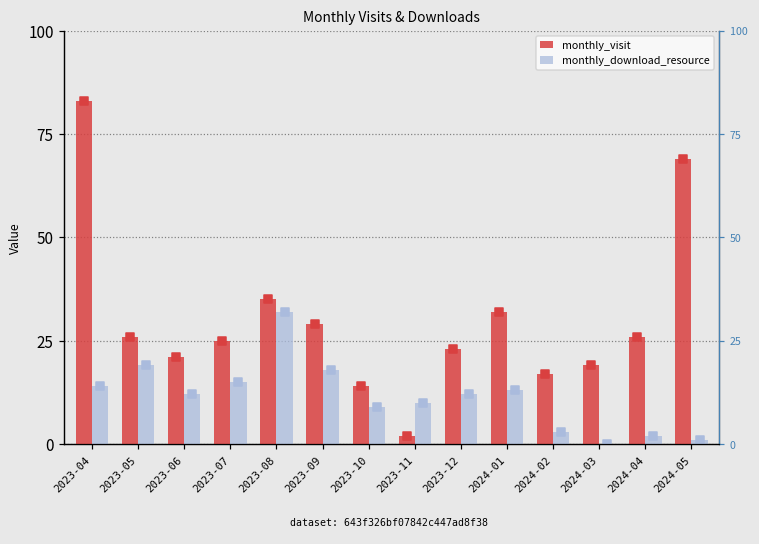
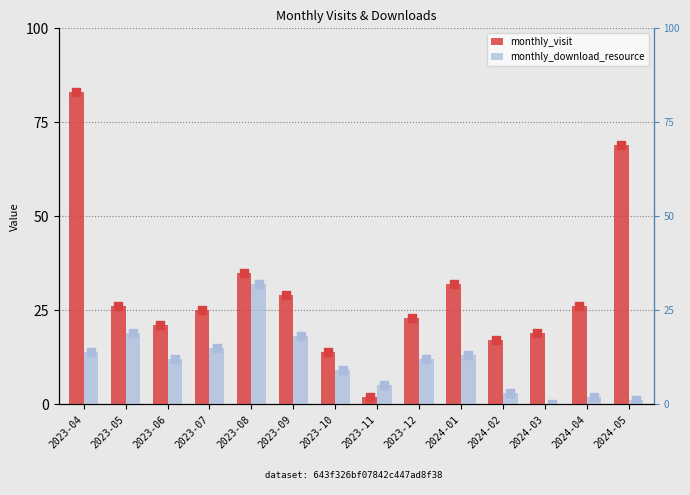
monthly_download_resource, 2023-11: 10 -> 5
